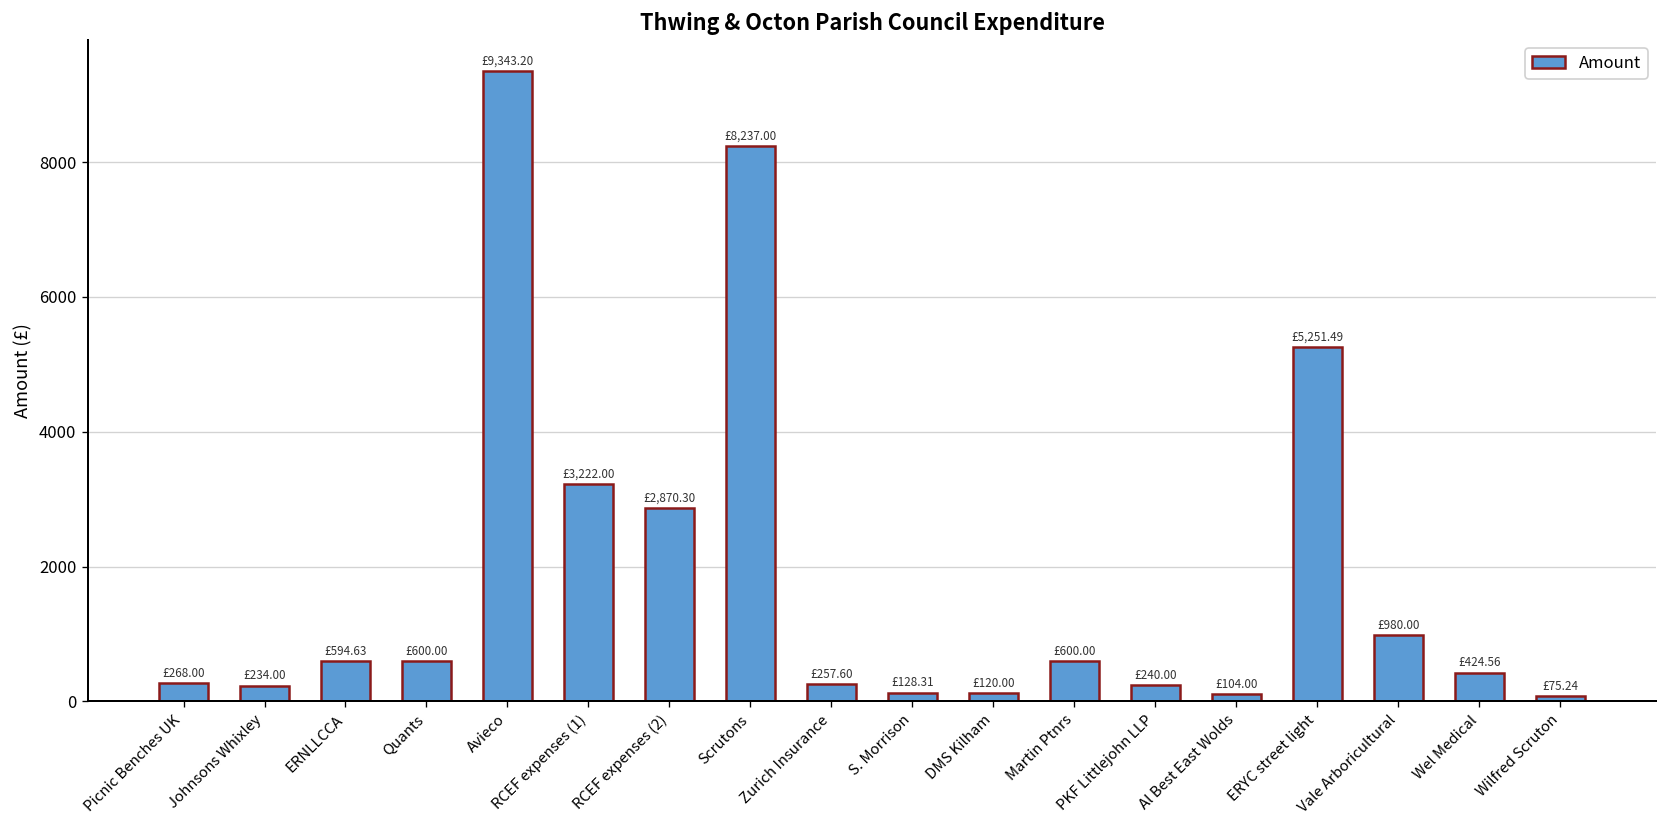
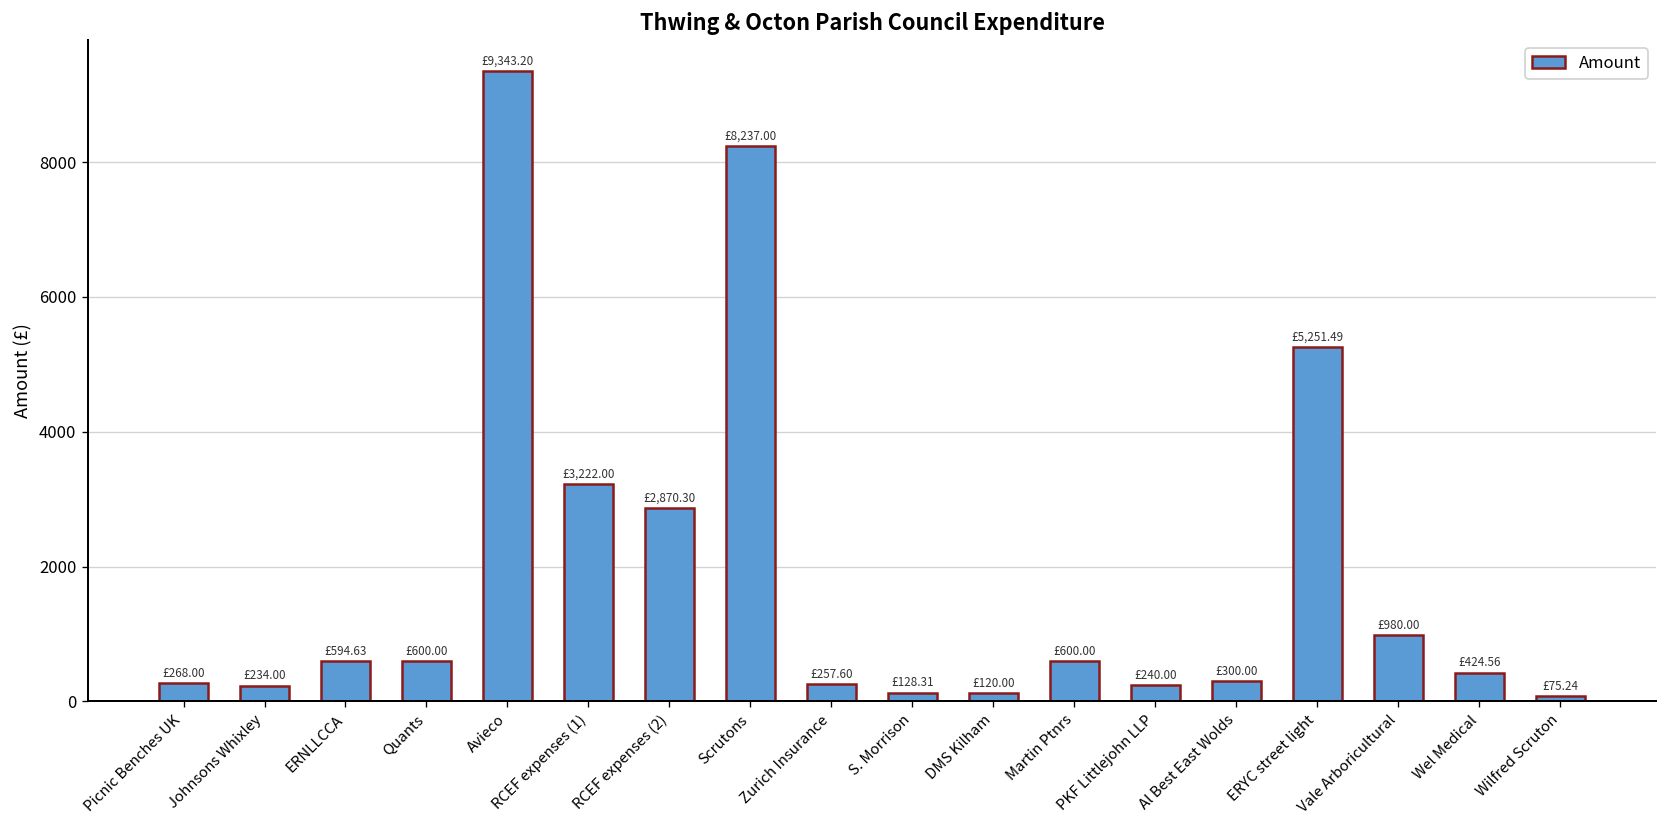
Al Best East Wolds: £104.00 -> £300.00
